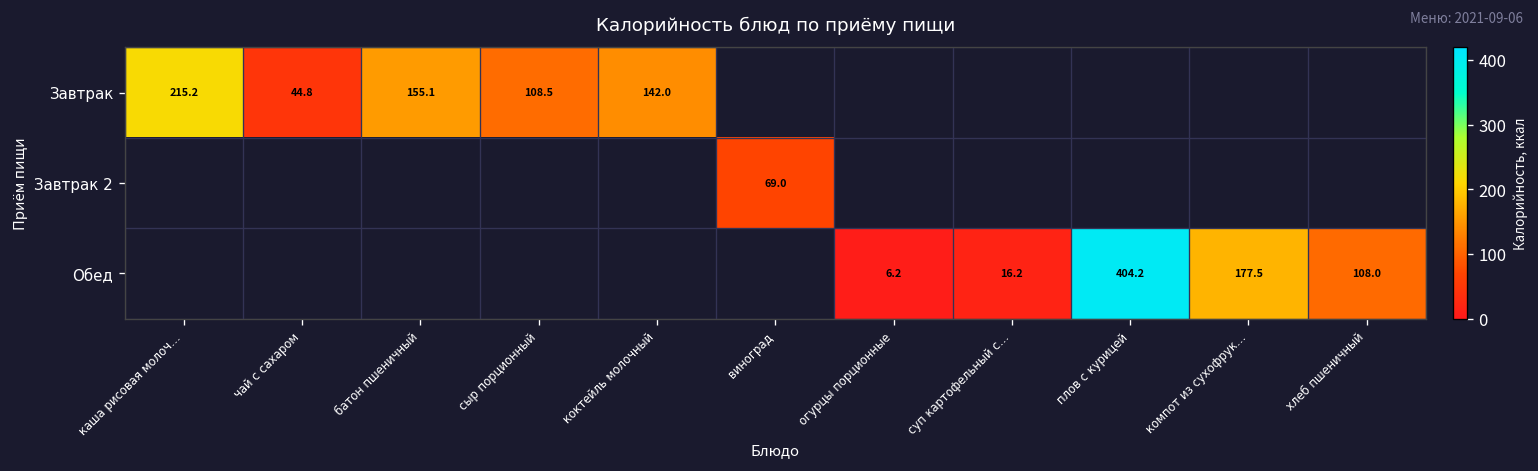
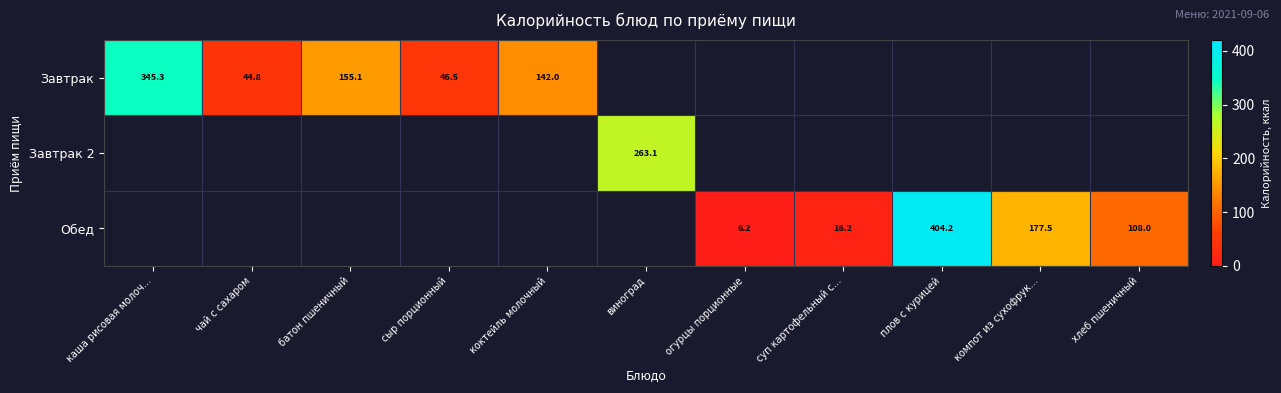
Завтрак, каша рисовая молоч…: 215.2 -> 345.3
Завтрак, сыр порционный: 108.5 -> 46.5
Завтрак 2, виноград: 69.0 -> 263.1
